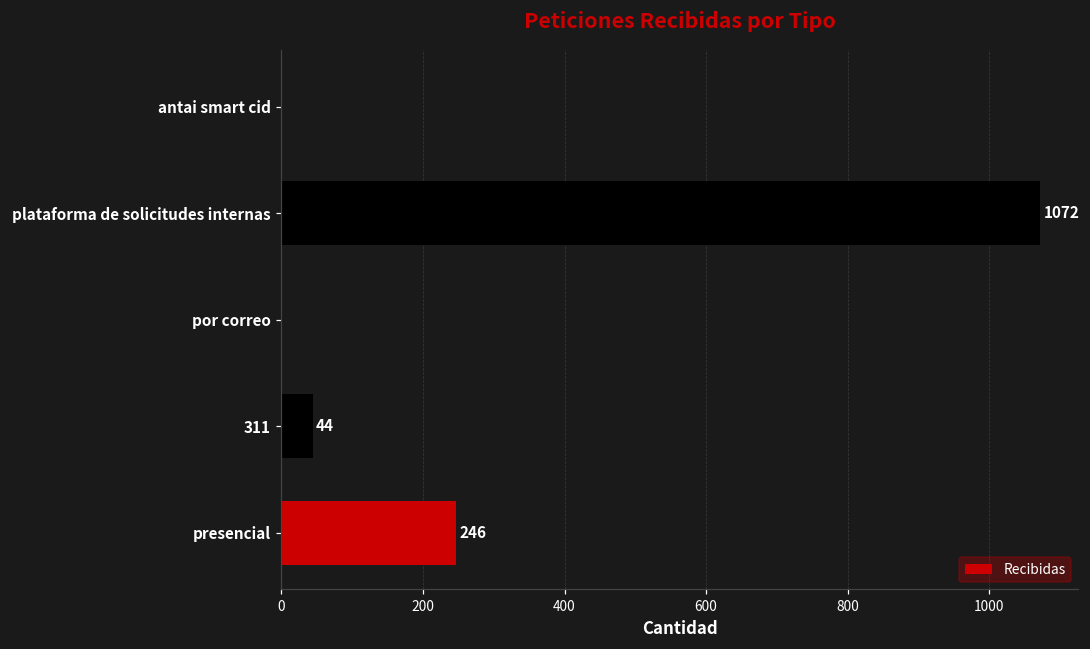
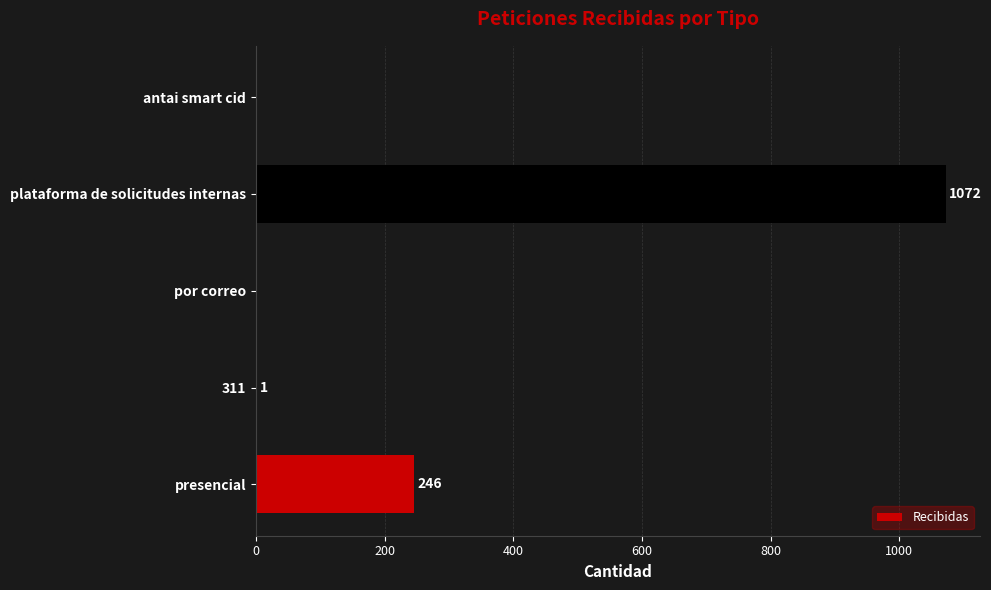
311: 44 -> 1
